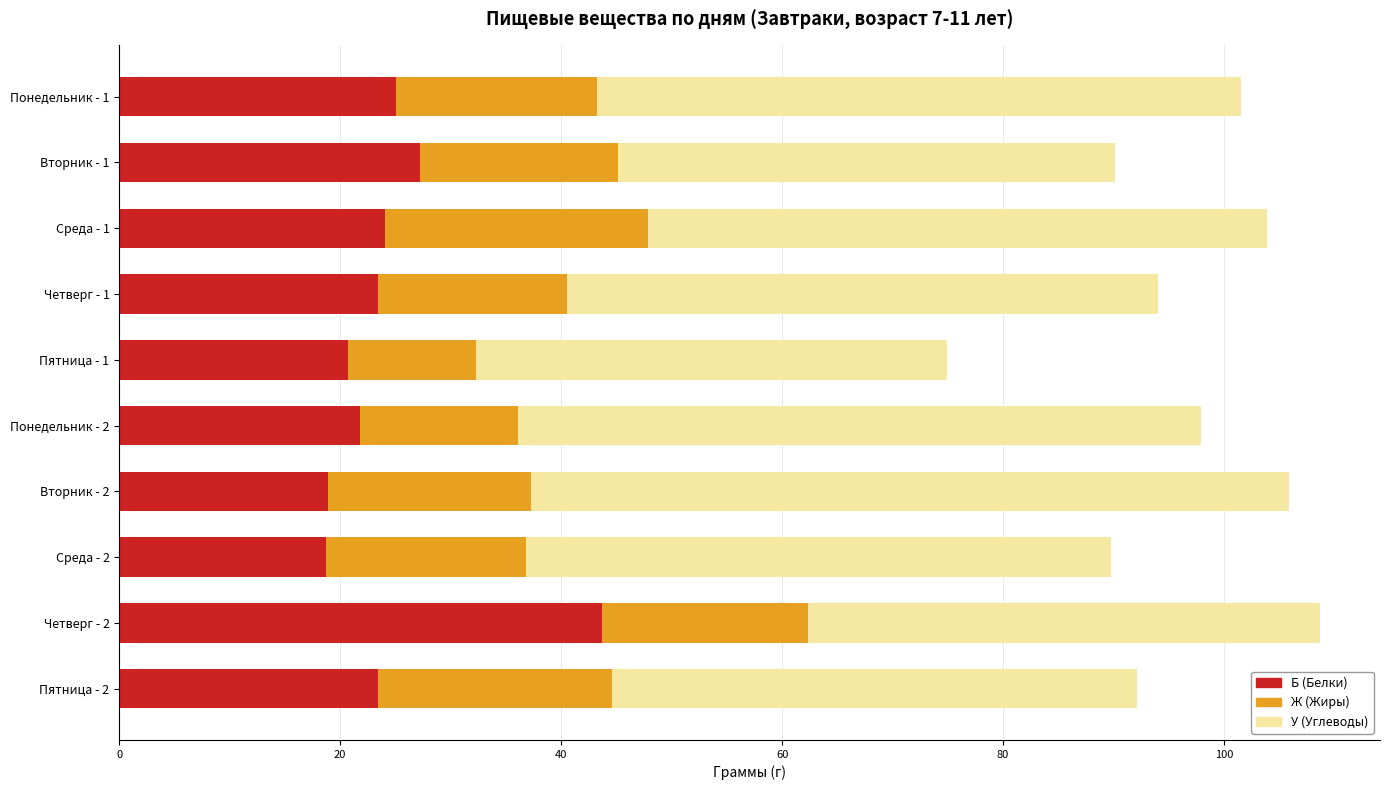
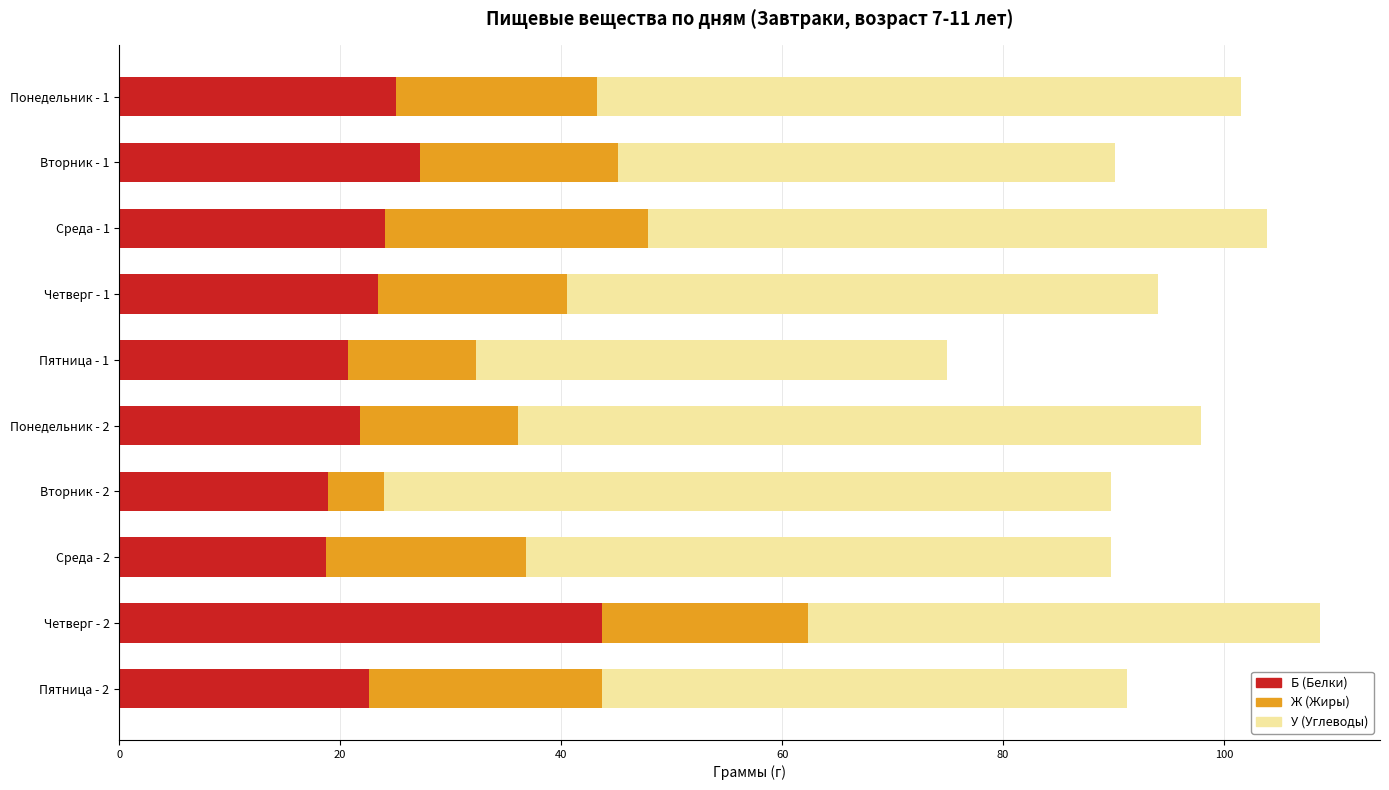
Ж (Жиры), Вторник - 2: 18.4 -> 5.1
У (Углеводы), Вторник - 2: 68.6 -> 65.8
Б (Белки), Пятница - 2: 23.4 -> 22.6
